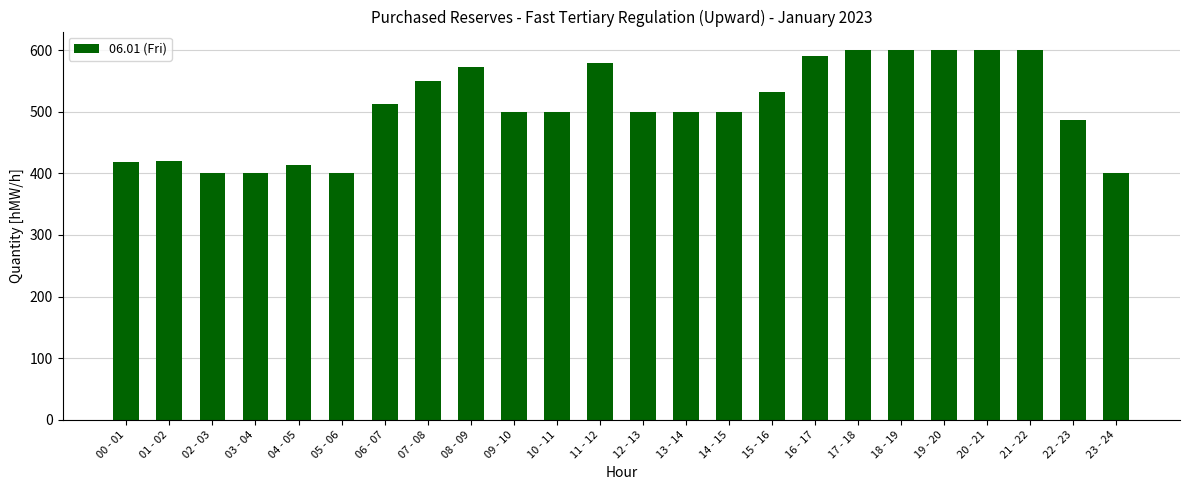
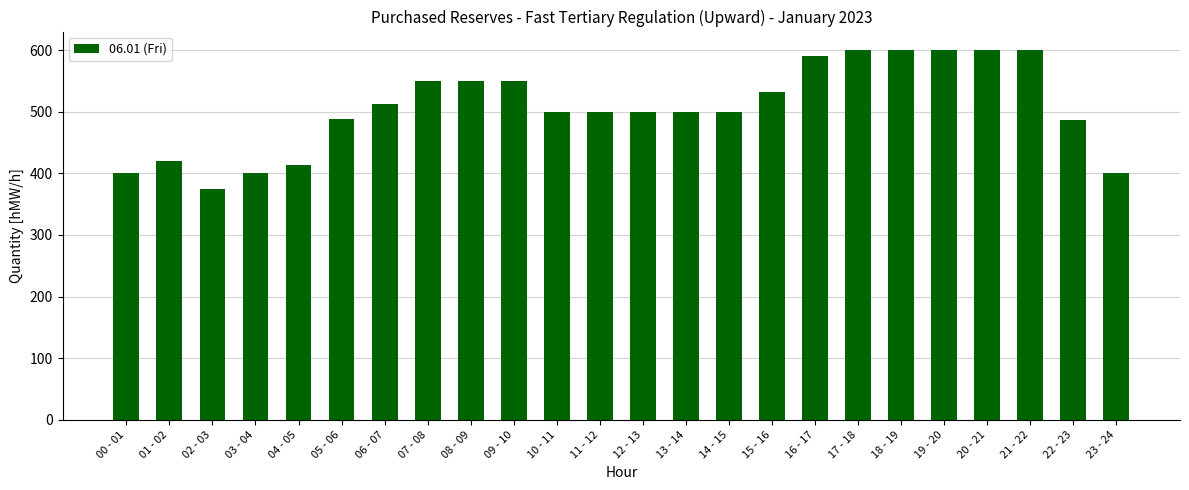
00 - 01: 420 -> 400
02 - 03: 400 -> 370
05 - 06: 400 -> 490
08 - 09: 570 -> 550
09 - 10: 500 -> 550
11 - 12: 580 -> 500
